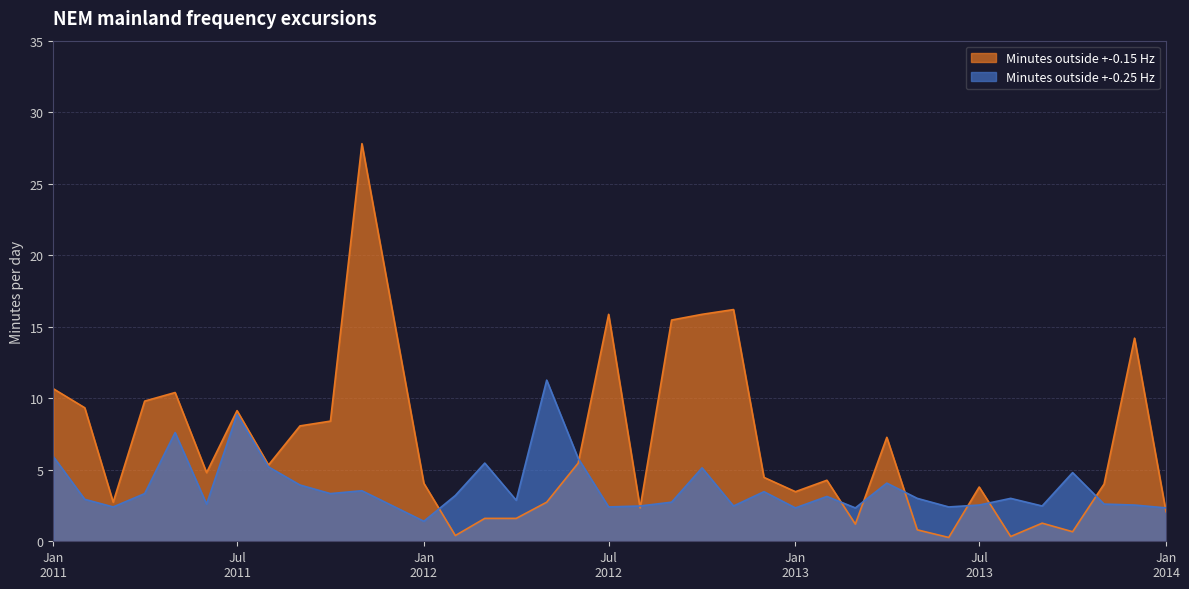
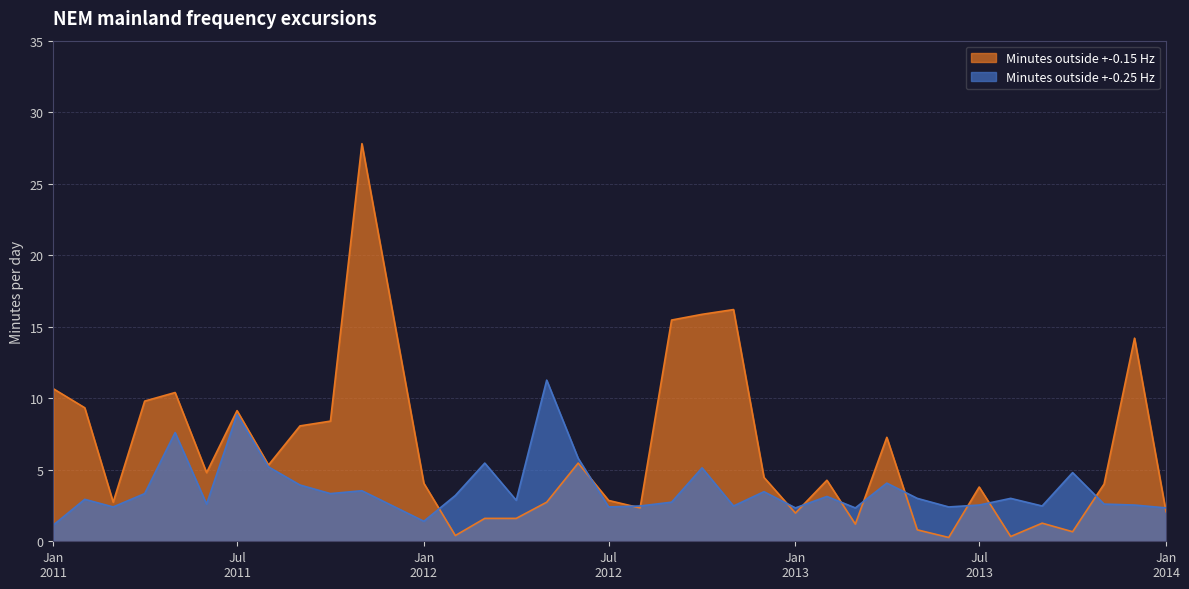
Minutes outside +-0.25 Hz, Jan 2011: 5.9 -> 1.1
Minutes outside +-0.15 Hz, Jul 2012: 15.9 -> 2.9
Minutes outside +-0.15 Hz, Jan 2013: 3.5 -> 2.0
